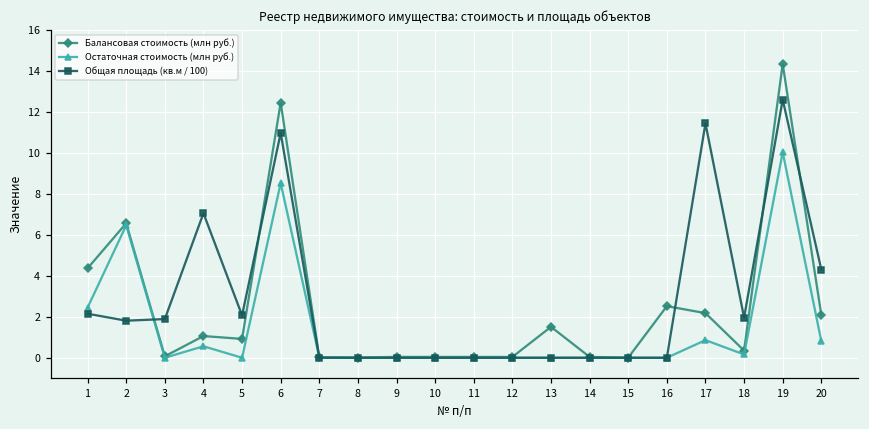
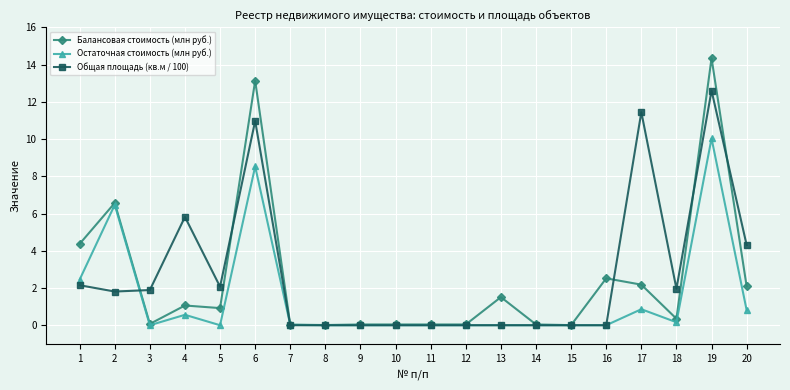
Общая площадь (кв.м / 100), 4: 7.1 -> 5.8
Балансовая стоимость (млн руб.), 6: 12.5 -> 13.1
